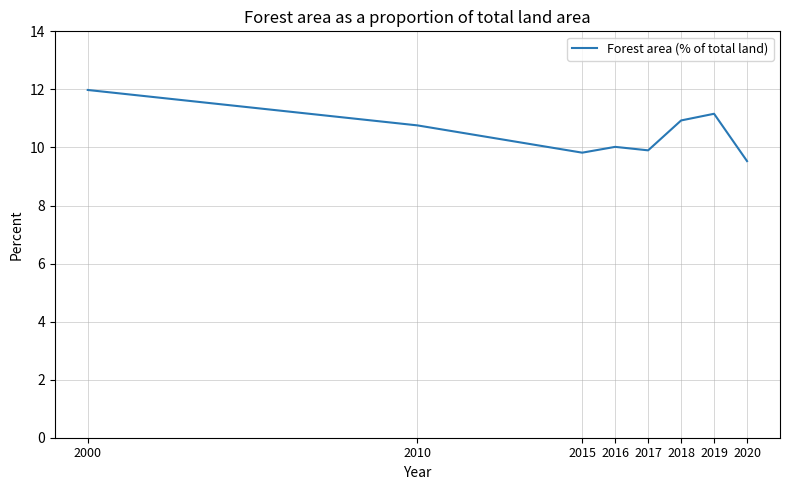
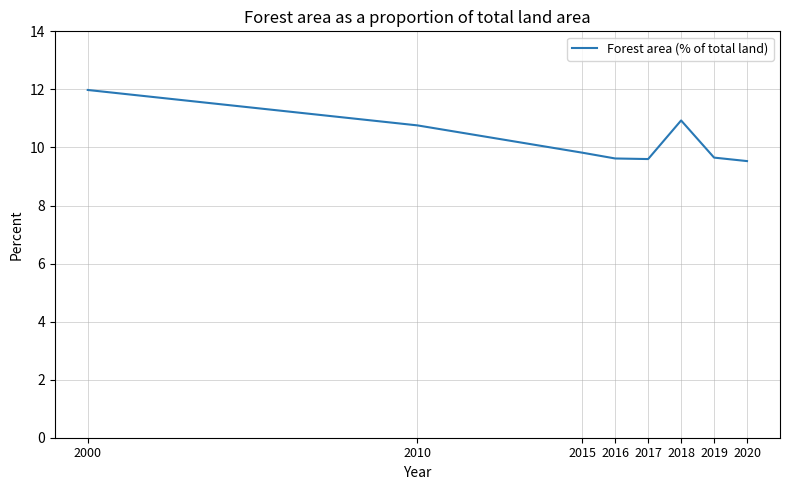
2016: 10.0 -> 9.6
2017: 9.9 -> 9.6
2019: 11.2 -> 9.7
